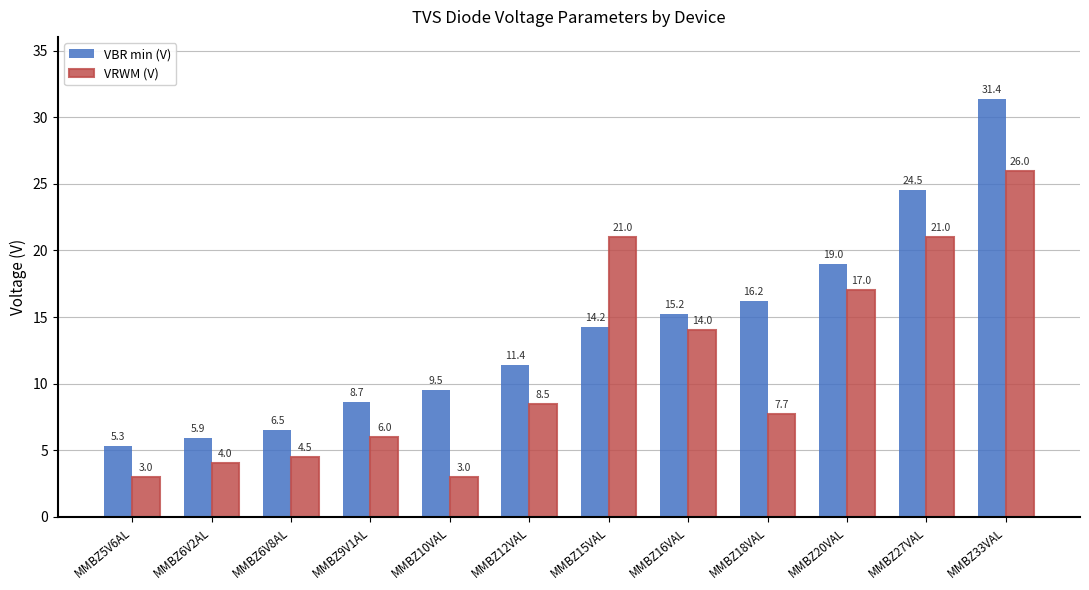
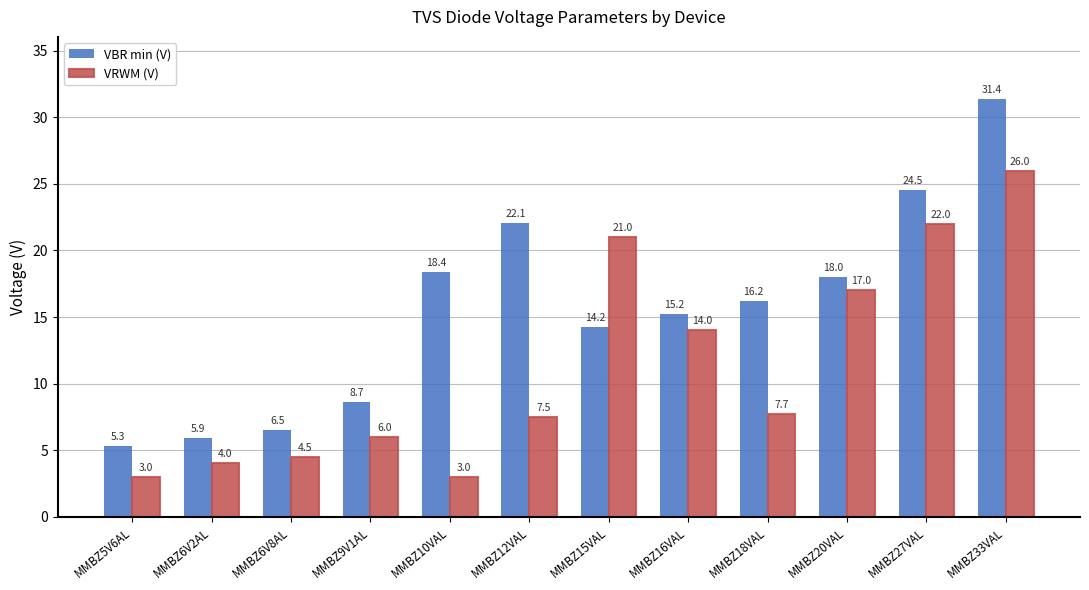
VBR min (V), MMBZ10VAL: 9.5 -> 18.4
VBR min (V), MMBZ12VAL: 11.4 -> 22.1
VRWM (V), MMBZ12VAL: 8.5 -> 7.5
VBR min (V), MMBZ20VAL: 19.0 -> 18.0
VRWM (V), MMBZ27VAL: 21.0 -> 22.0
